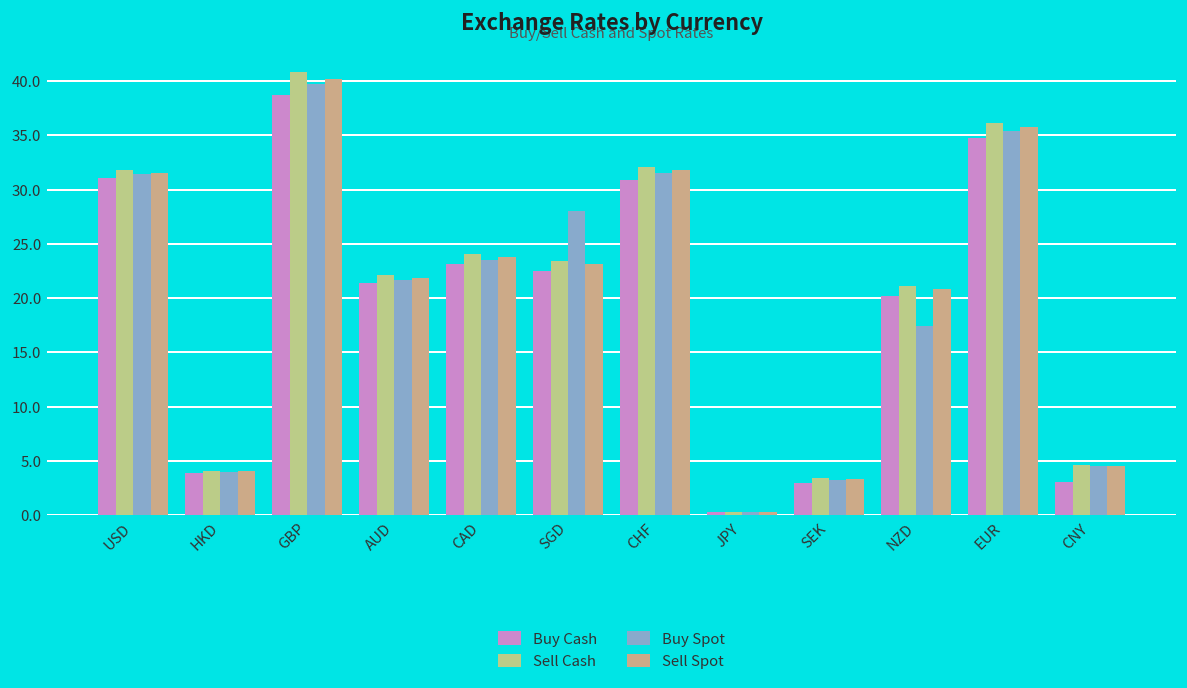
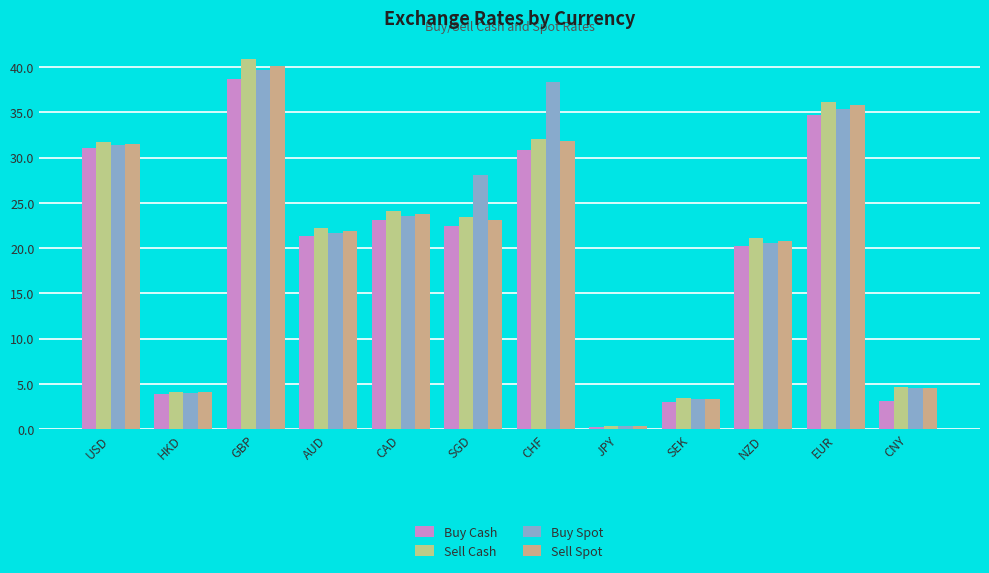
Buy Spot, CHF: 32 -> 38
Buy Spot, NZD: 17 -> 21
